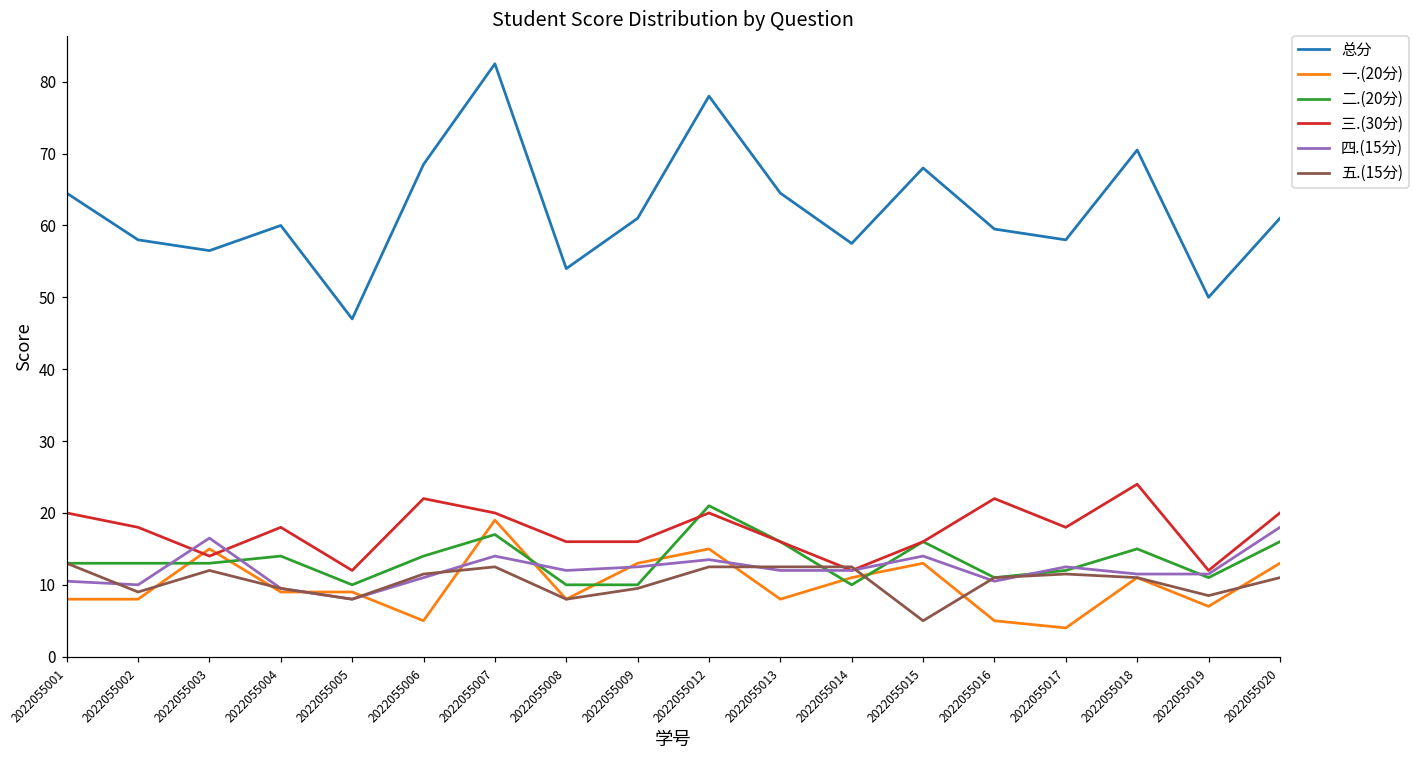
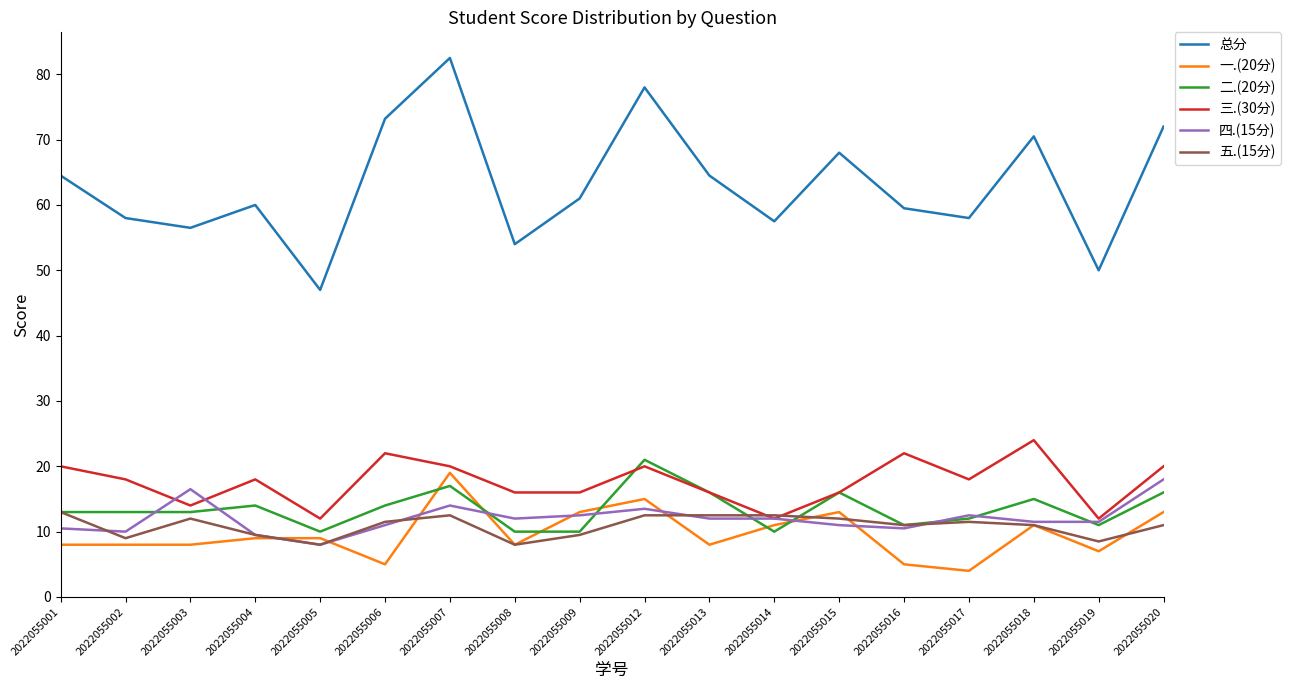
一.(20分), 2022055003: 15 -> 8
总分, 2022055006: 69 -> 73
四.(15分), 2022055015: 14 -> 11
五.(15分), 2022055015: 5 -> 12
总分, 2022055020: 61 -> 72
